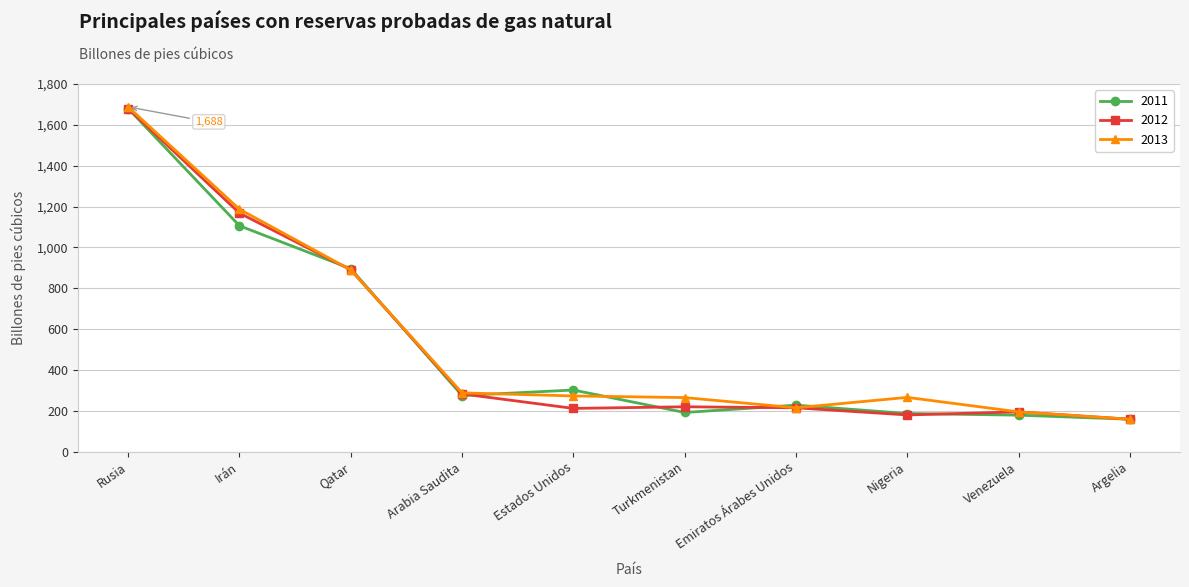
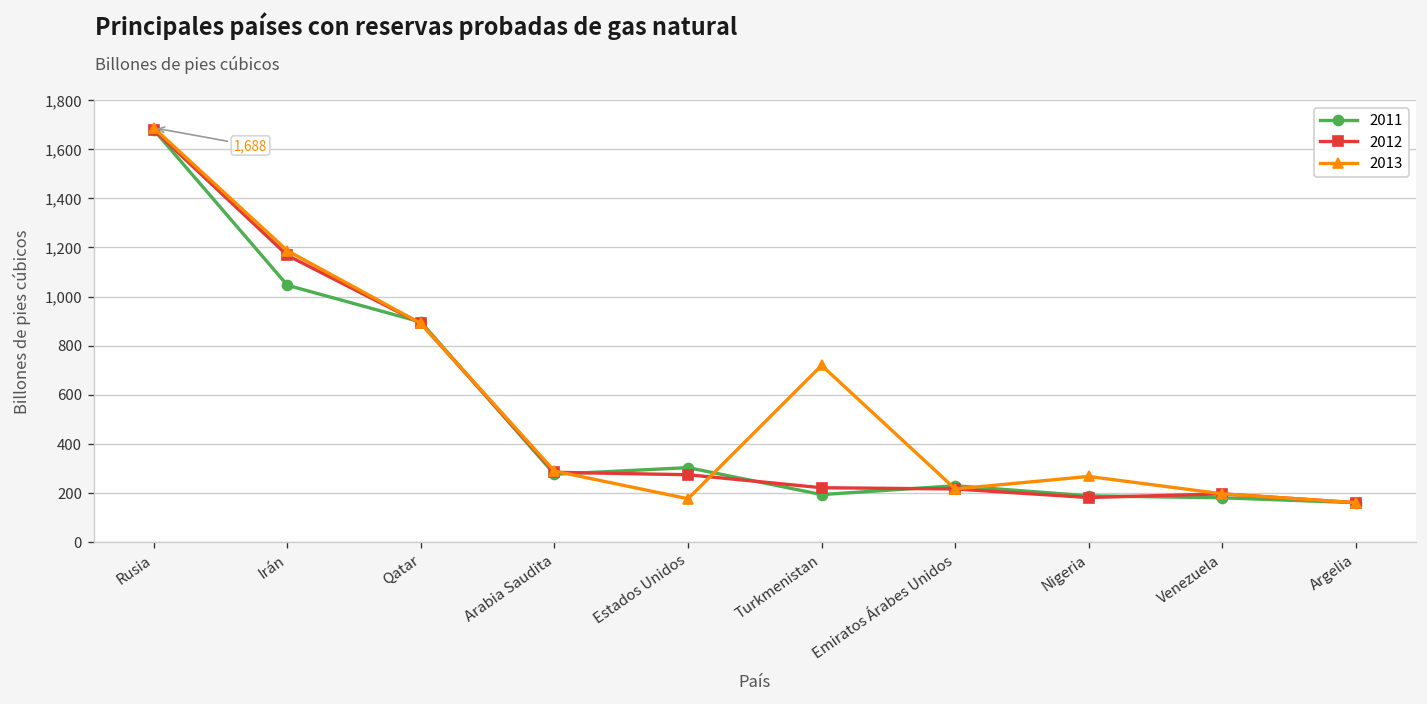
2011, Irán: 1,110 -> 1,050
2012, Estados Unidos: 210 -> 270
2013, Estados Unidos: 270 -> 180
2013, Turkmenistan: 270 -> 720
